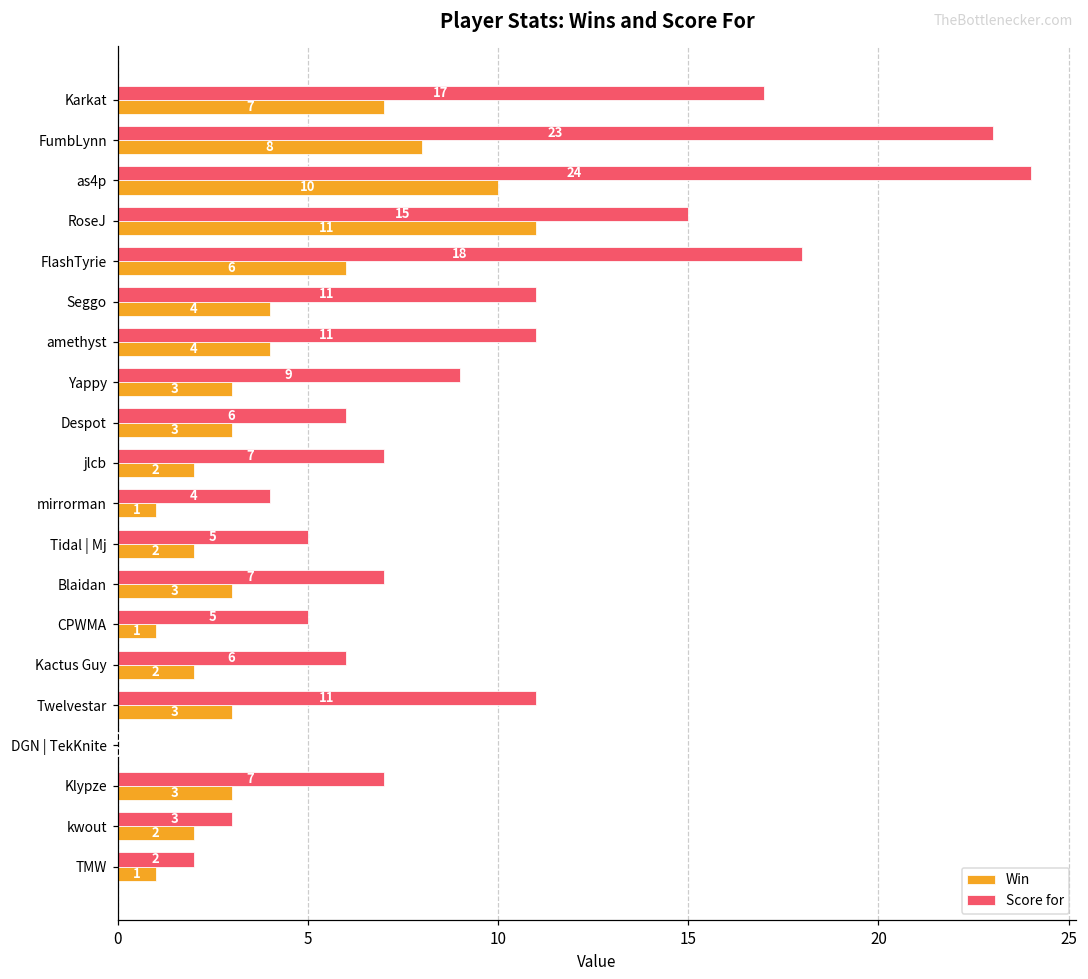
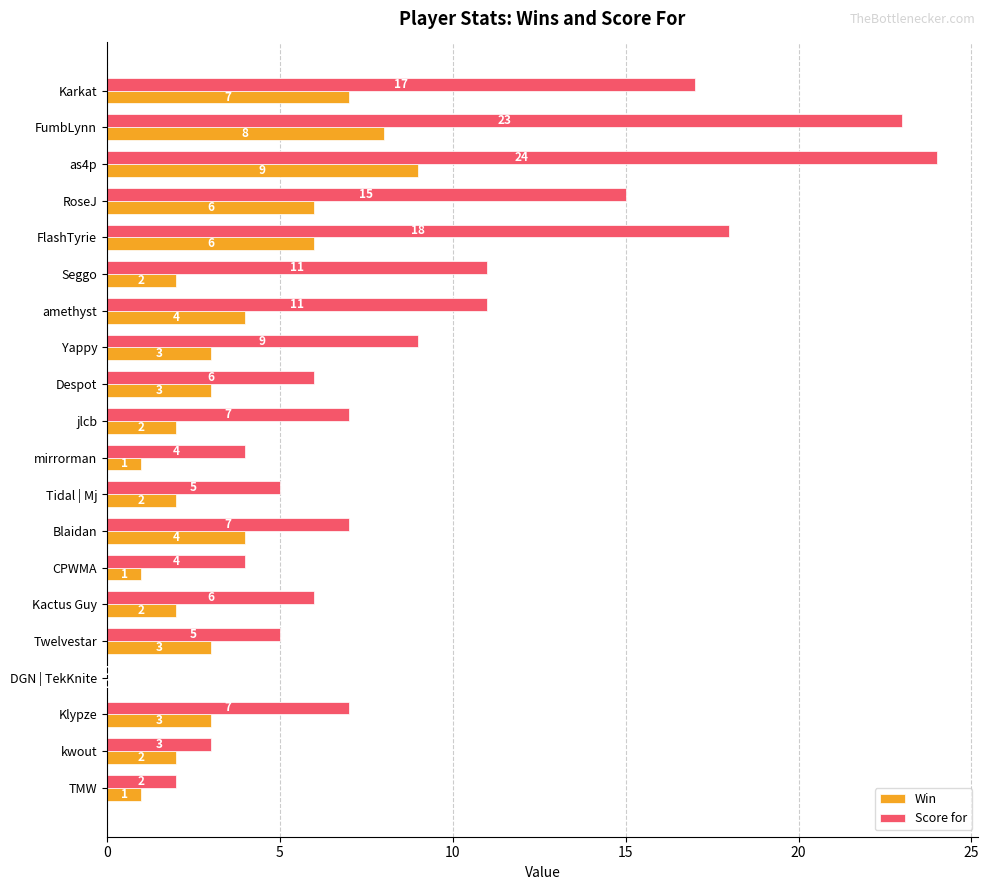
Win, as4p: 10 -> 9
Win, RoseJ: 11 -> 6
Win, Seggo: 4 -> 2
Win, Blaidan: 3 -> 4
Score for, CPWMA: 5 -> 4
Score for, Twelvestar: 11 -> 5
